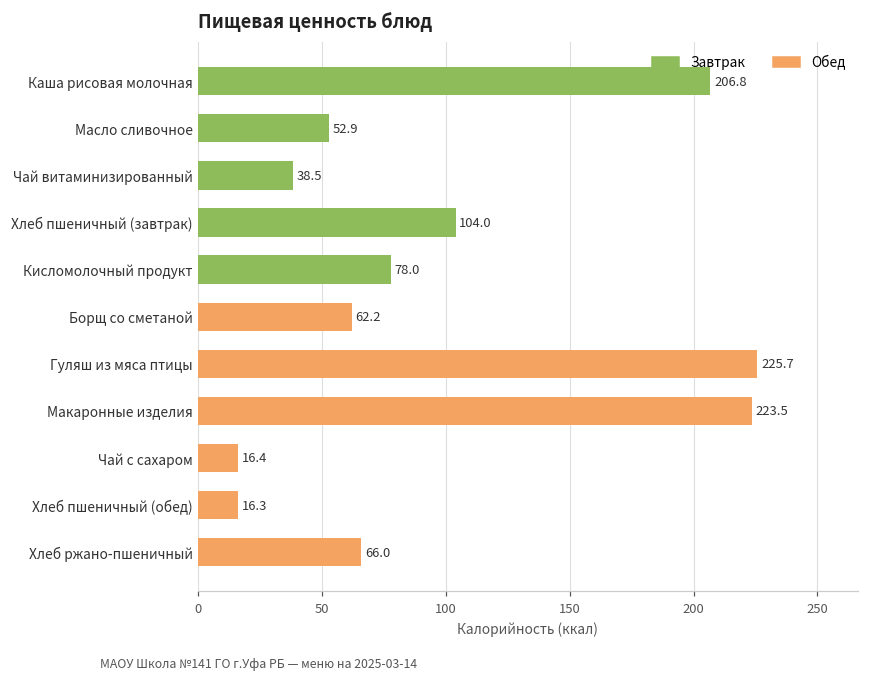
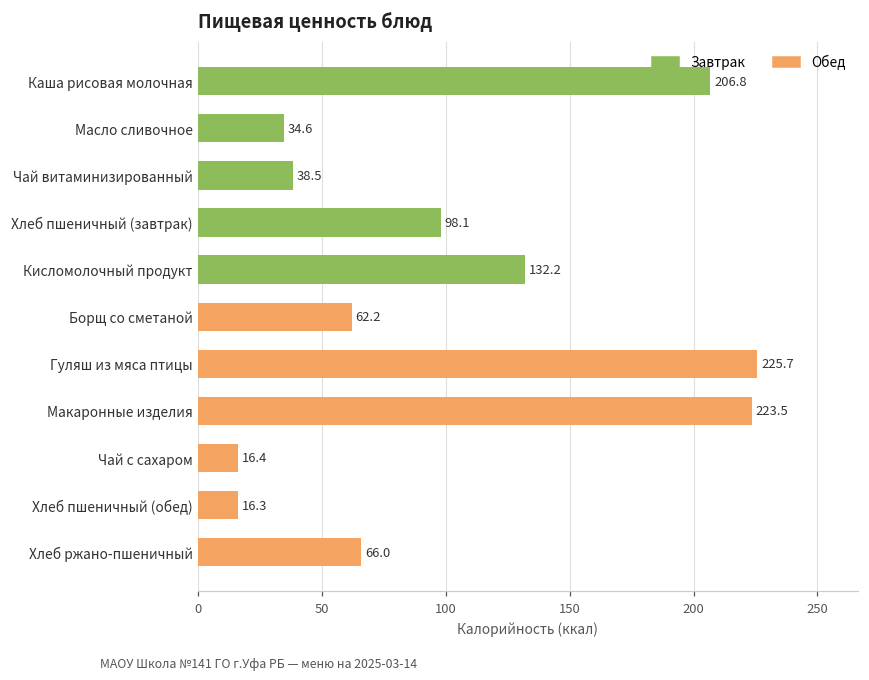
Масло сливочное: 52.9 -> 34.6
Хлеб пшеничный (завтрак): 104.0 -> 98.1
Кисломолочный продукт: 78.0 -> 132.2
